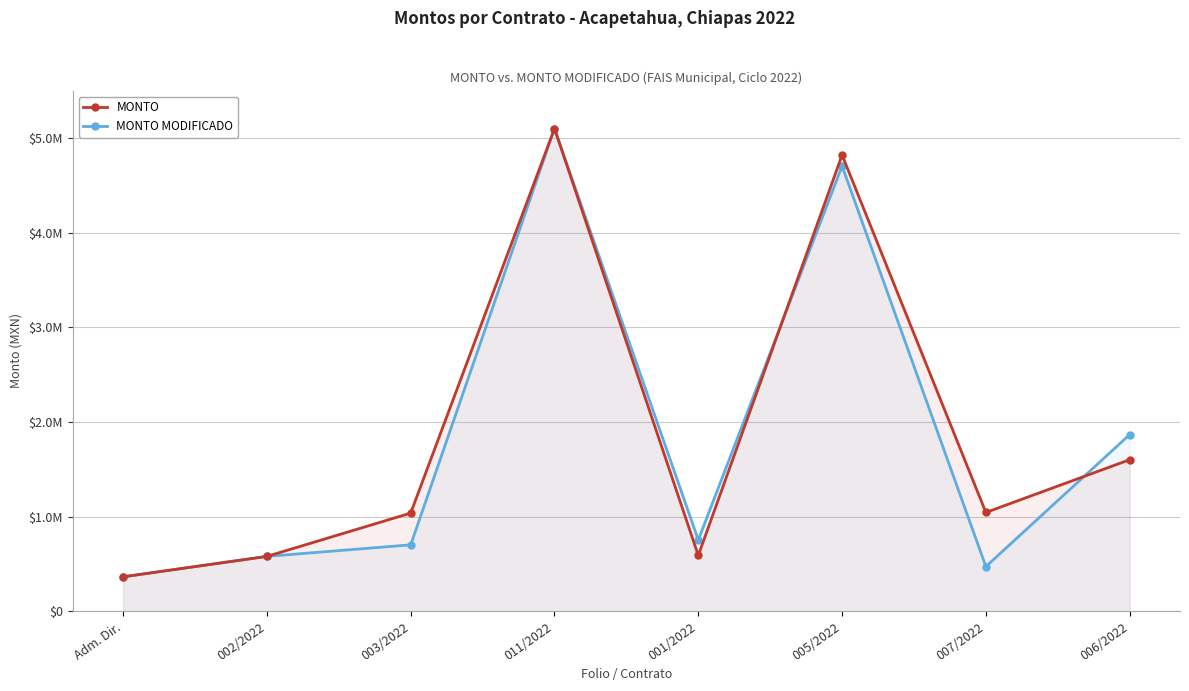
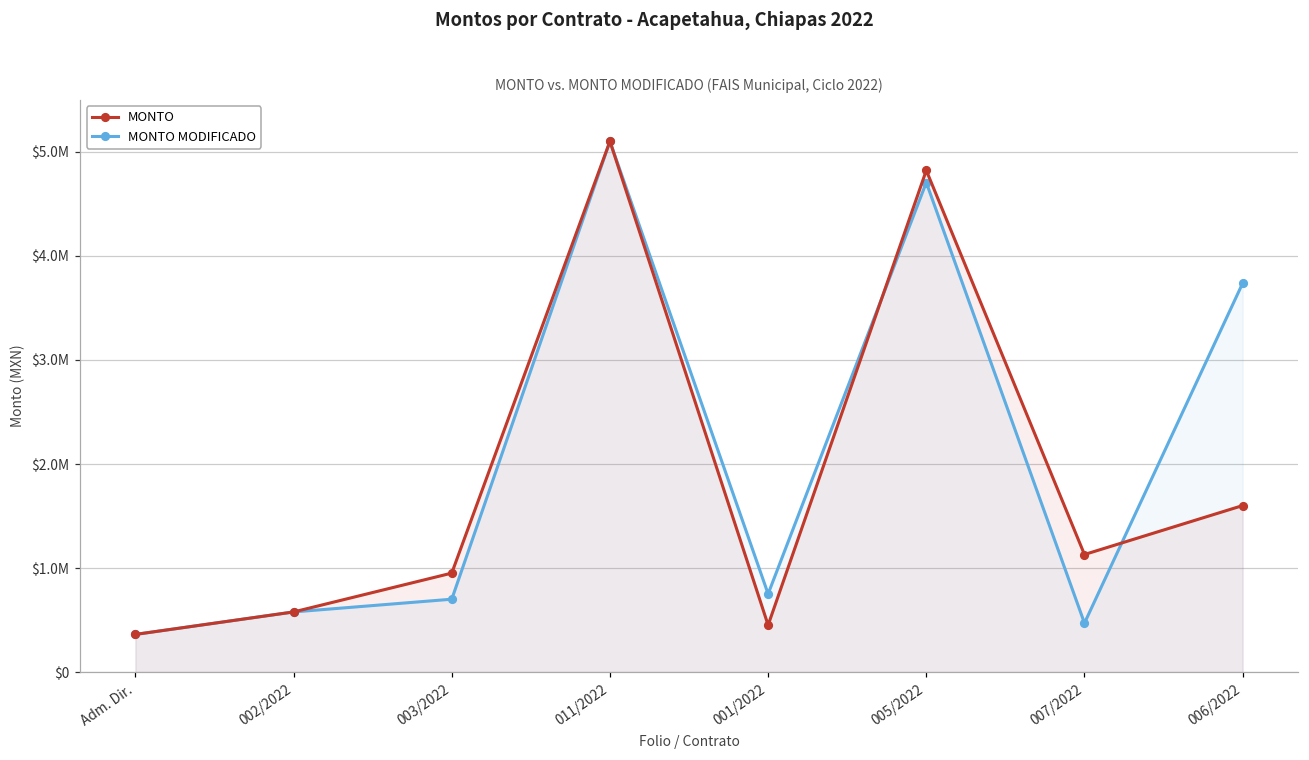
MONTO, 003/2022: $1040000 -> $950000
MONTO, 001/2022: $600000 -> $500000
MONTO, 007/2022: $1000000 -> $1100000
MONTO MODIFICADO, 006/2022: $1900000 -> $3700000
